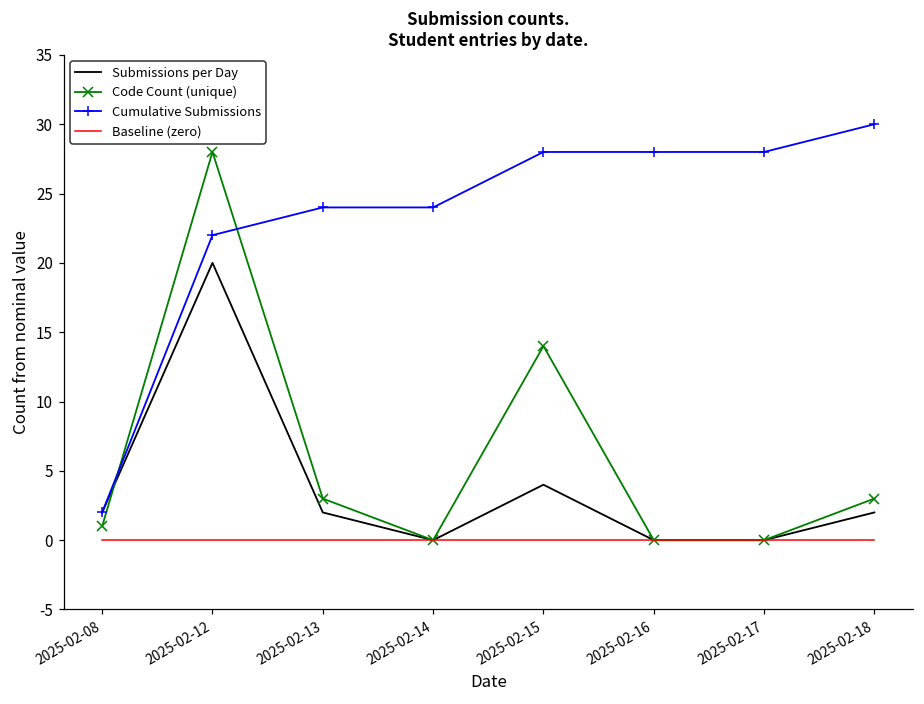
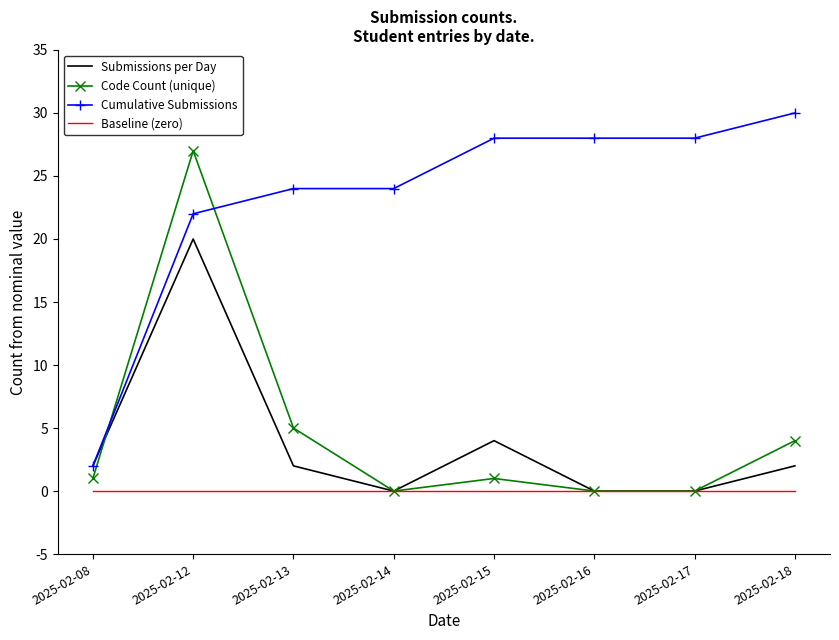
Code Count (unique), 2025-02-12: 28 -> 27
Code Count (unique), 2025-02-13: 3 -> 5
Code Count (unique), 2025-02-15: 14 -> 1
Code Count (unique), 2025-02-18: 3 -> 4
